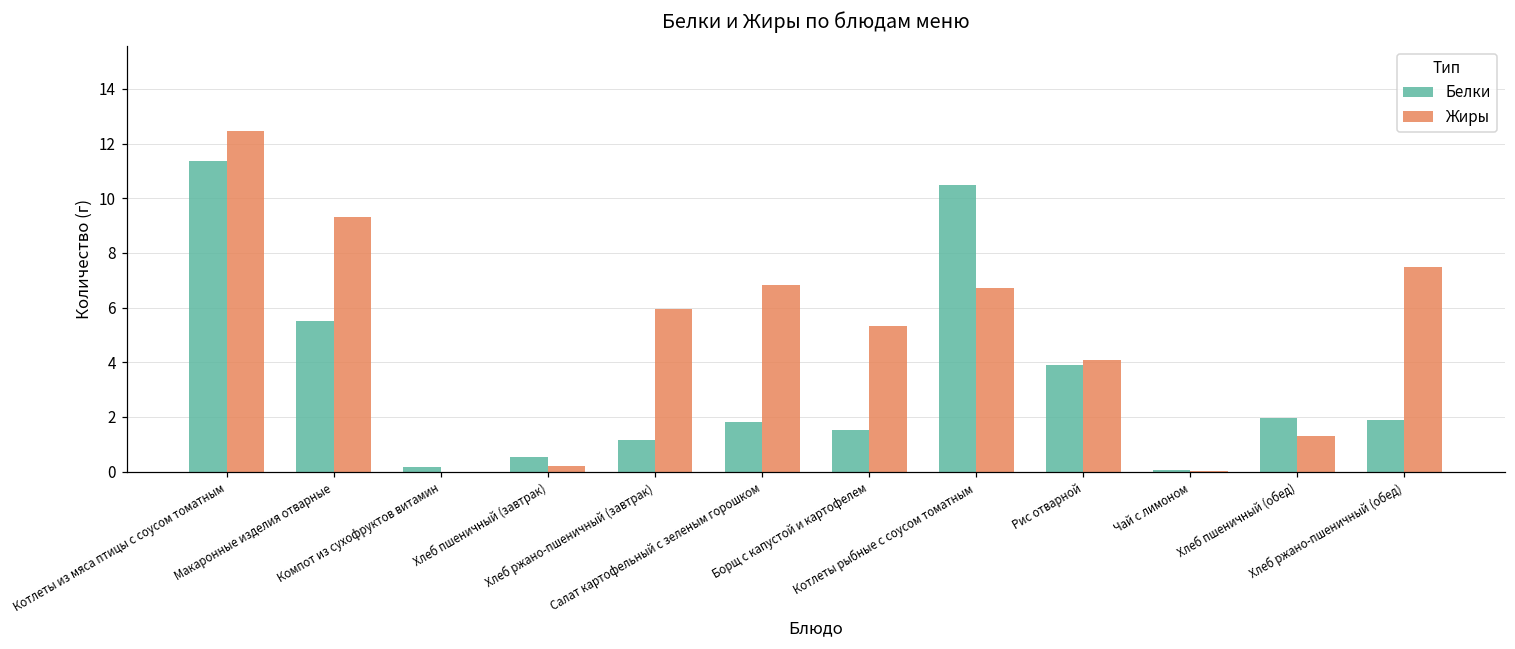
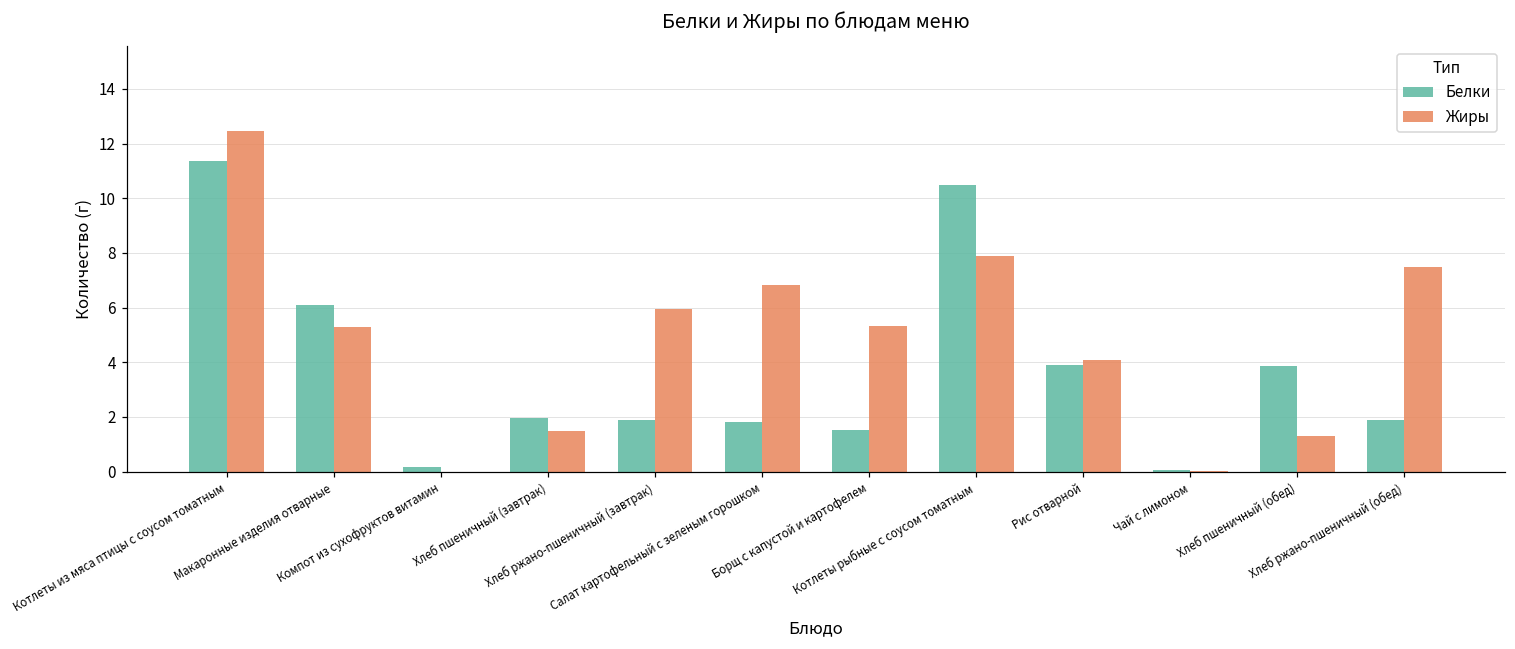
Белки, Макаронные изделия отварные: 5.5 -> 6.1
Жиры, Макаронные изделия отварные: 9.3 -> 5.3
Белки, Хлеб пшеничный (завтрак): 0.6 -> 2.0
Жиры, Хлеб пшеничный (завтрак): 0.2 -> 1.5
Белки, Хлеб ржано-пшеничный (завтрак): 1.2 -> 1.9
Жиры, Котлеты рыбные с соусом томатным: 6.7 -> 7.9
Белки, Хлеб пшеничный (обед): 2.0 -> 3.9
